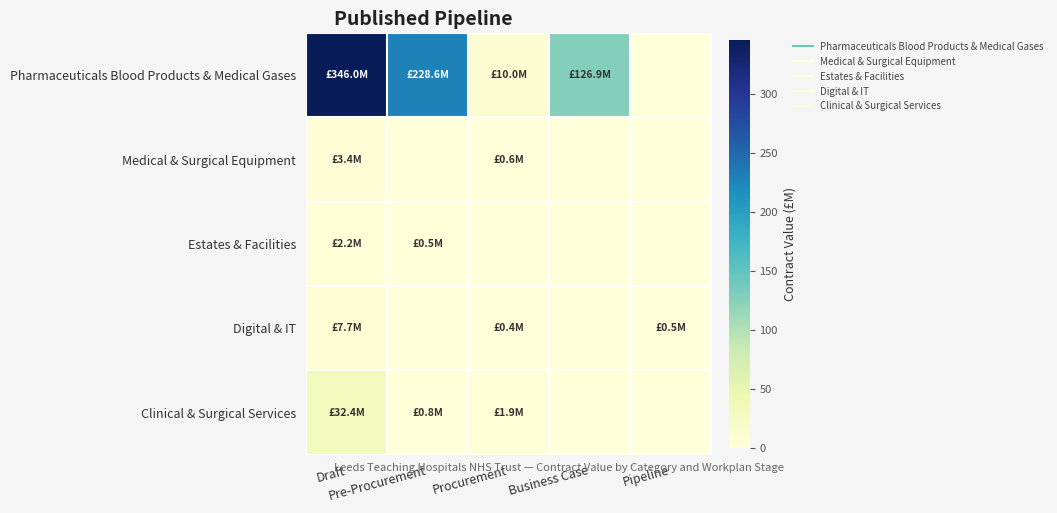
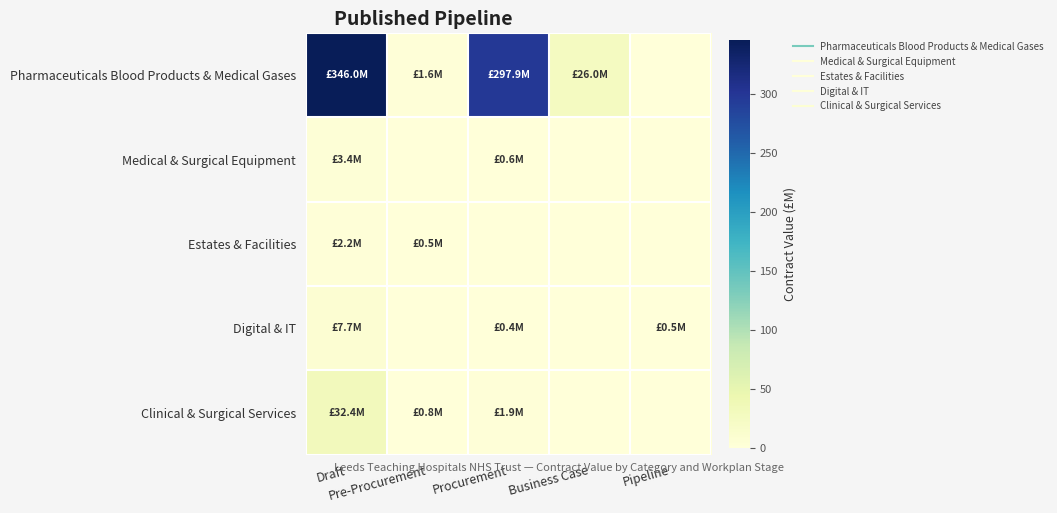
Pharmaceuticals Blood Products & Medical Gases, Pre-Procurement: £228.6M -> £1.6M
Pharmaceuticals Blood Products & Medical Gases, Procurement: £10.0M -> £297.9M
Pharmaceuticals Blood Products & Medical Gases, Business Case: £126.9M -> £26.0M
